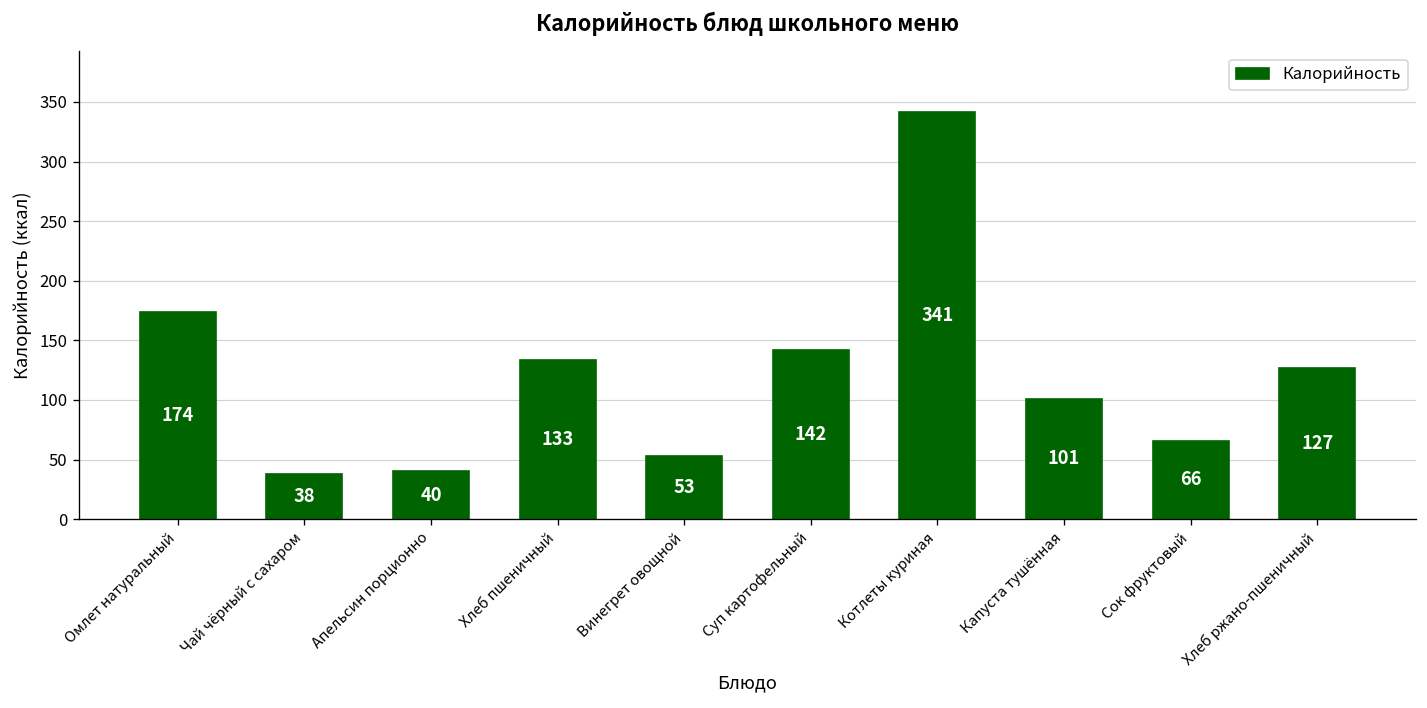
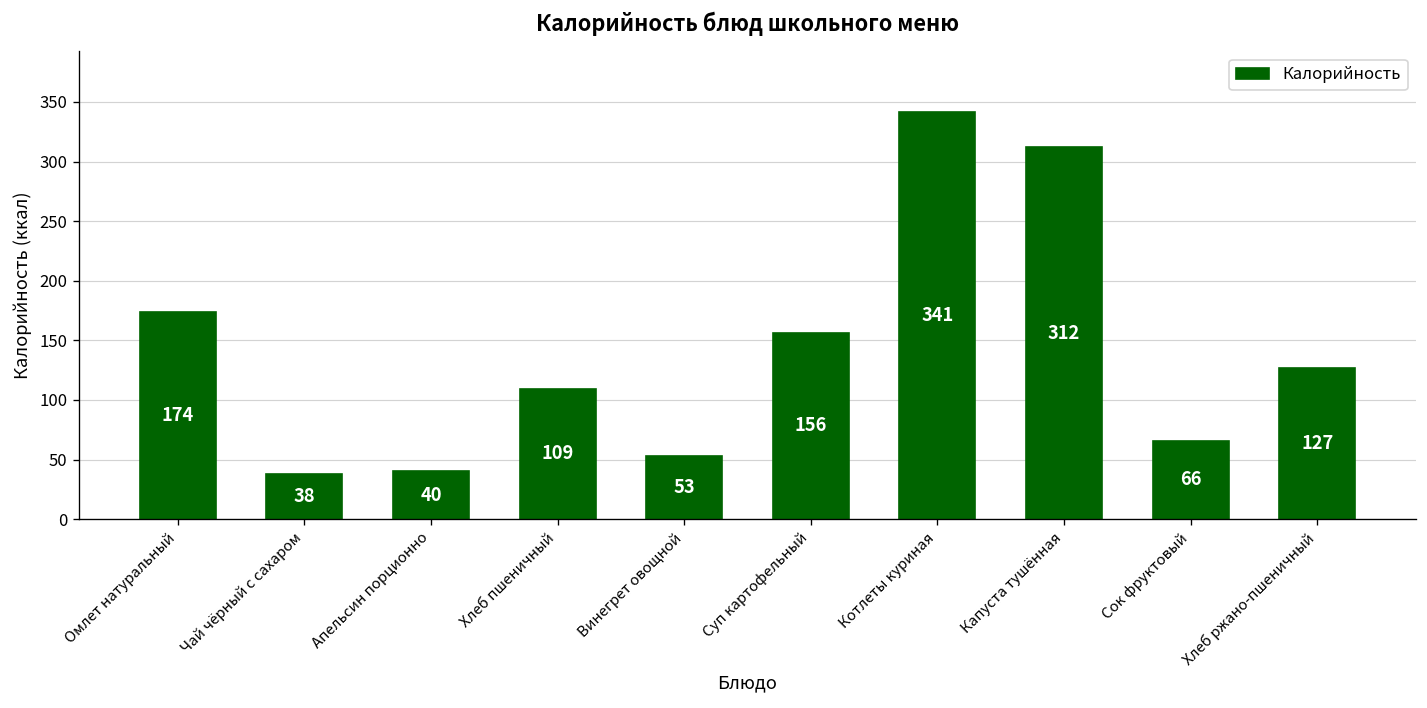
Хлеб пшеничный: 133 -> 109
Суп картофельный: 142 -> 156
Капуста тушённая: 101 -> 312
